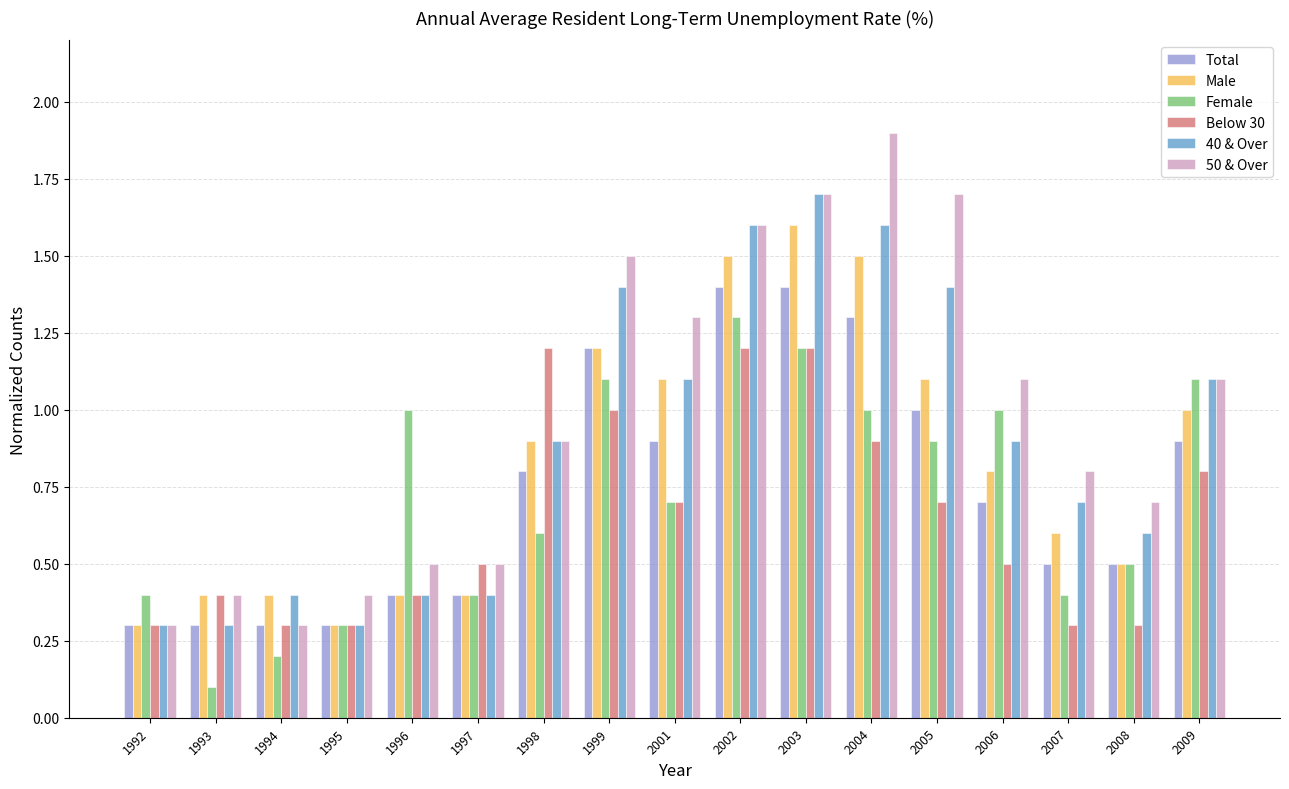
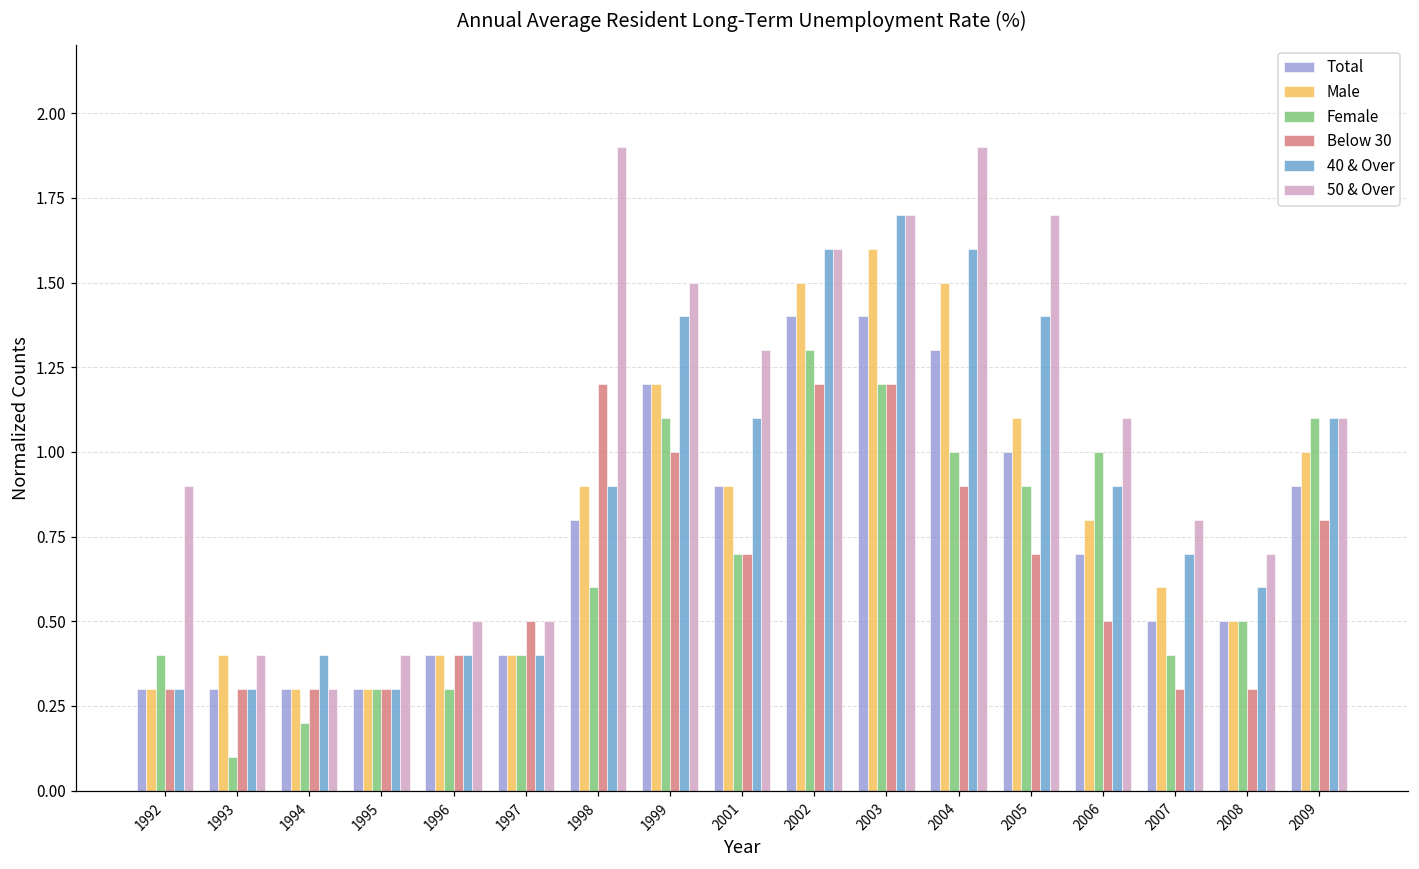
50 & Over, 1992: 0.3 -> 0.9
Below 30, 1993: 0.4 -> 0.3
Male, 1994: 0.4 -> 0.3
Female, 1996: 1.0 -> 0.3
50 & Over, 1998: 0.9 -> 1.9
Male, 2001: 1.1 -> 0.9
